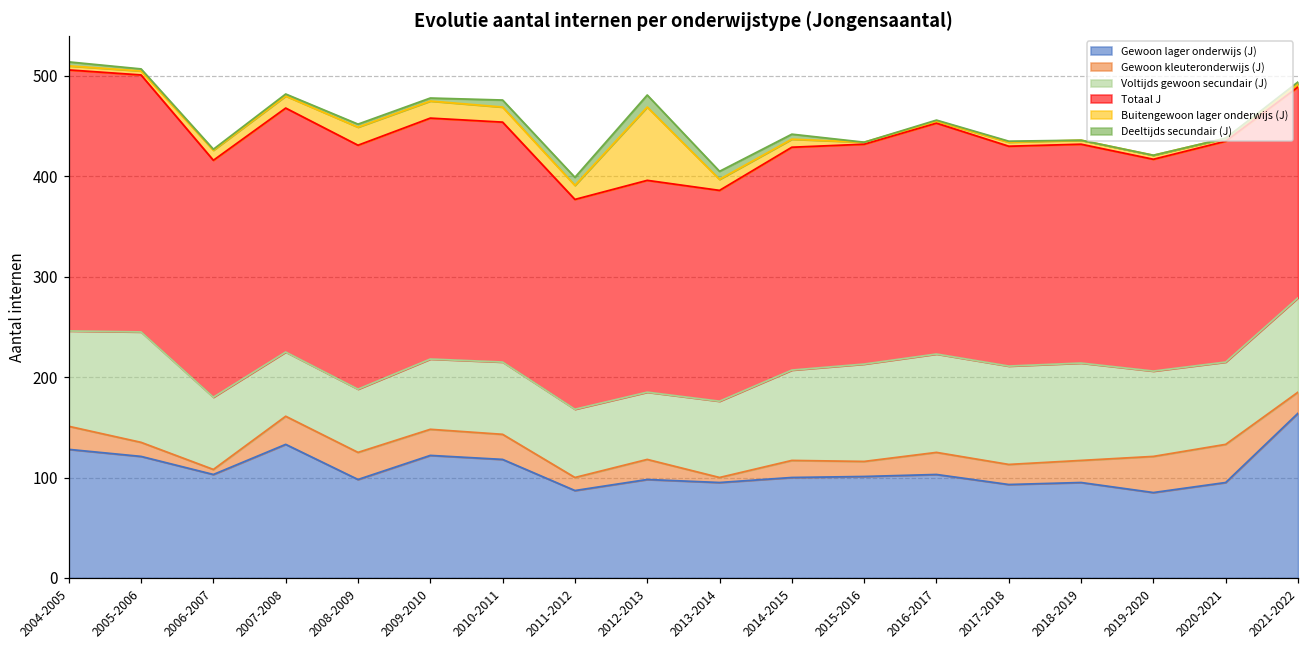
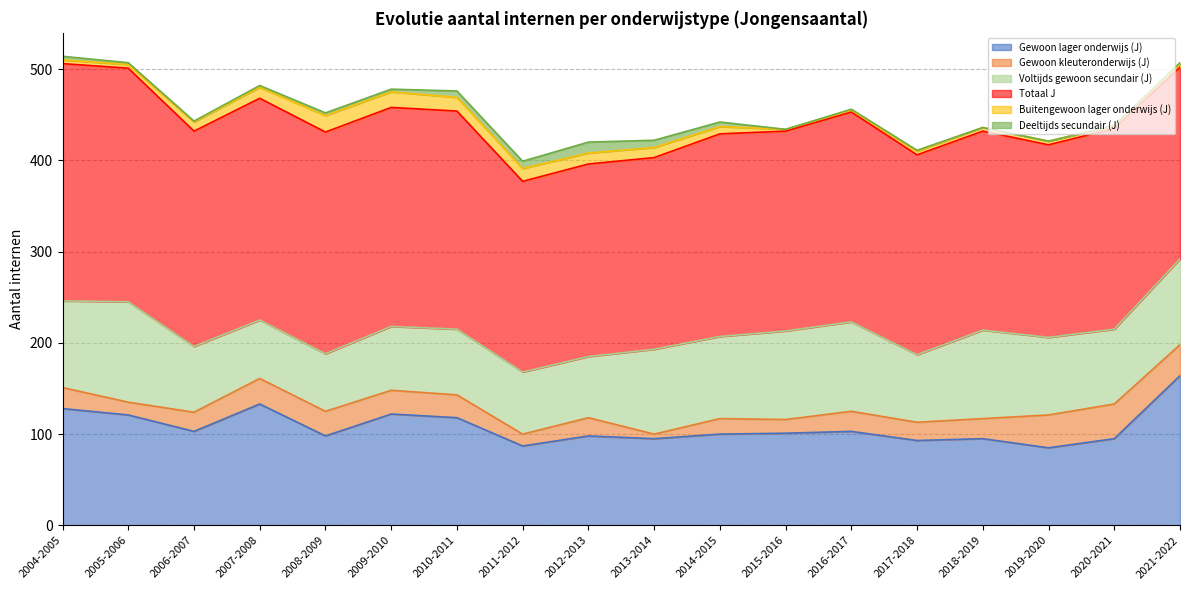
Gewoon kleuteronderwijs (J), 2006-2007: 10 -> 20
Buitengewoon lager onderwijs (J), 2012-2013: 70 -> 10
Voltijds gewoon secundair (J), 2013-2014: 80 -> 90
Voltijds gewoon secundair (J), 2017-2018: 100 -> 70
Gewoon kleuteronderwijs (J), 2021-2022: 20 -> 30
